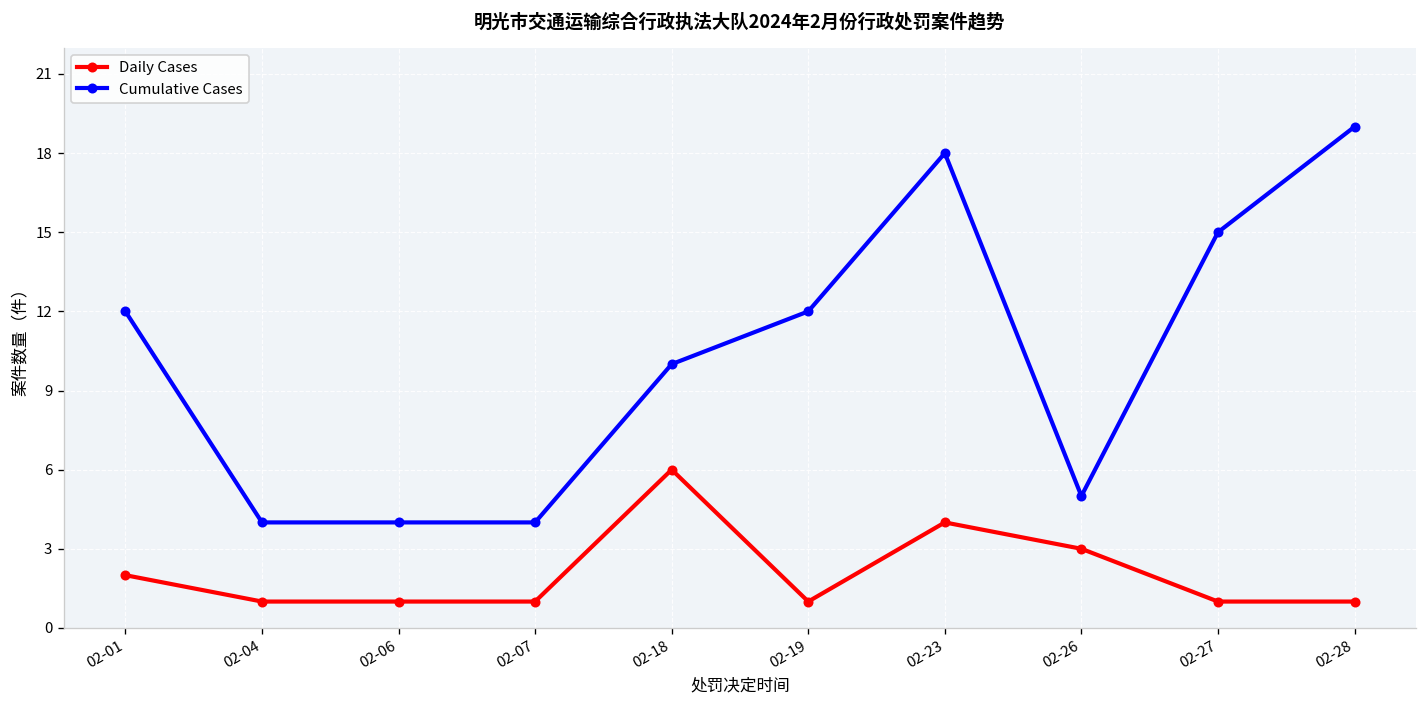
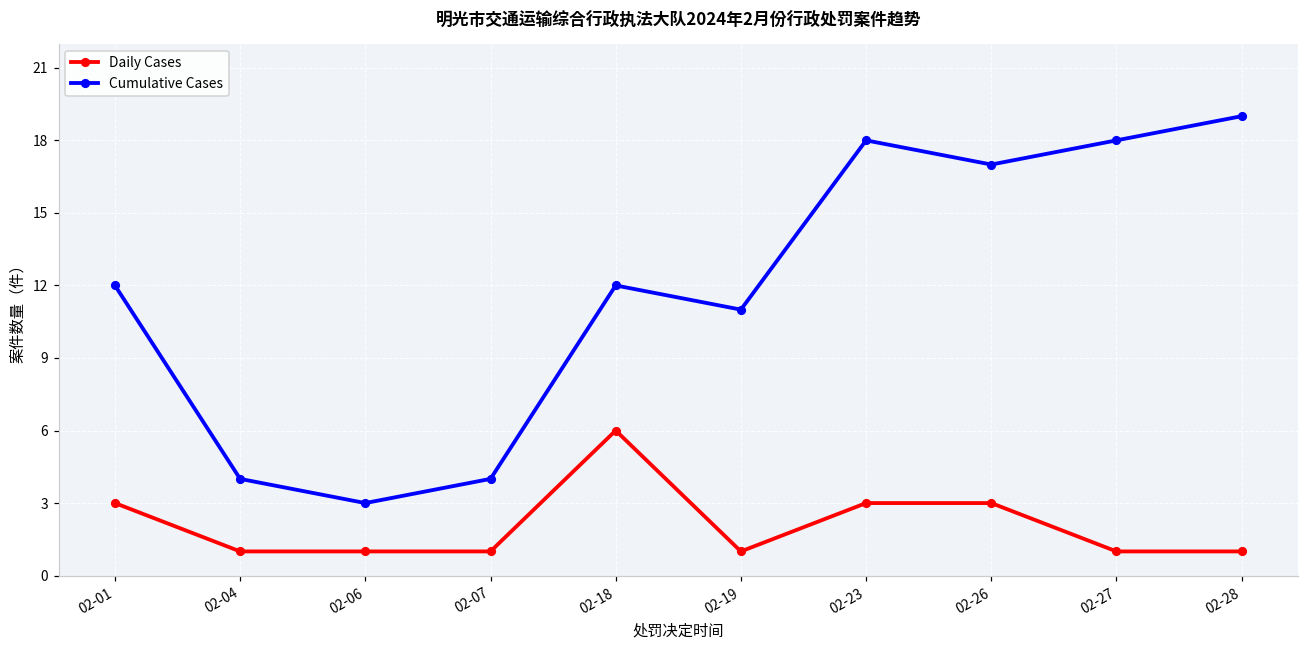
Daily Cases, 02-01: 2 -> 3
Cumulative Cases, 02-06: 4 -> 3
Cumulative Cases, 02-18: 10 -> 12
Cumulative Cases, 02-19: 12 -> 11
Daily Cases, 02-23: 4 -> 3
Cumulative Cases, 02-26: 5 -> 17
Cumulative Cases, 02-27: 15 -> 18
